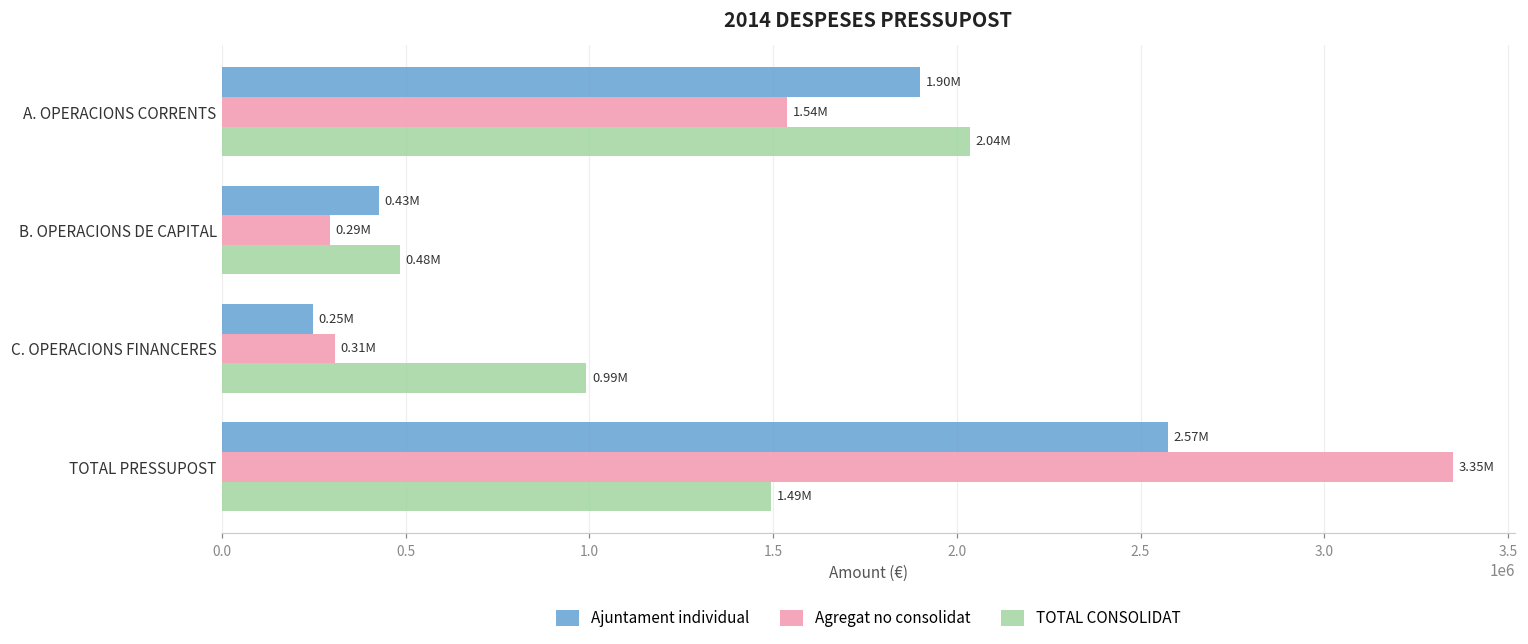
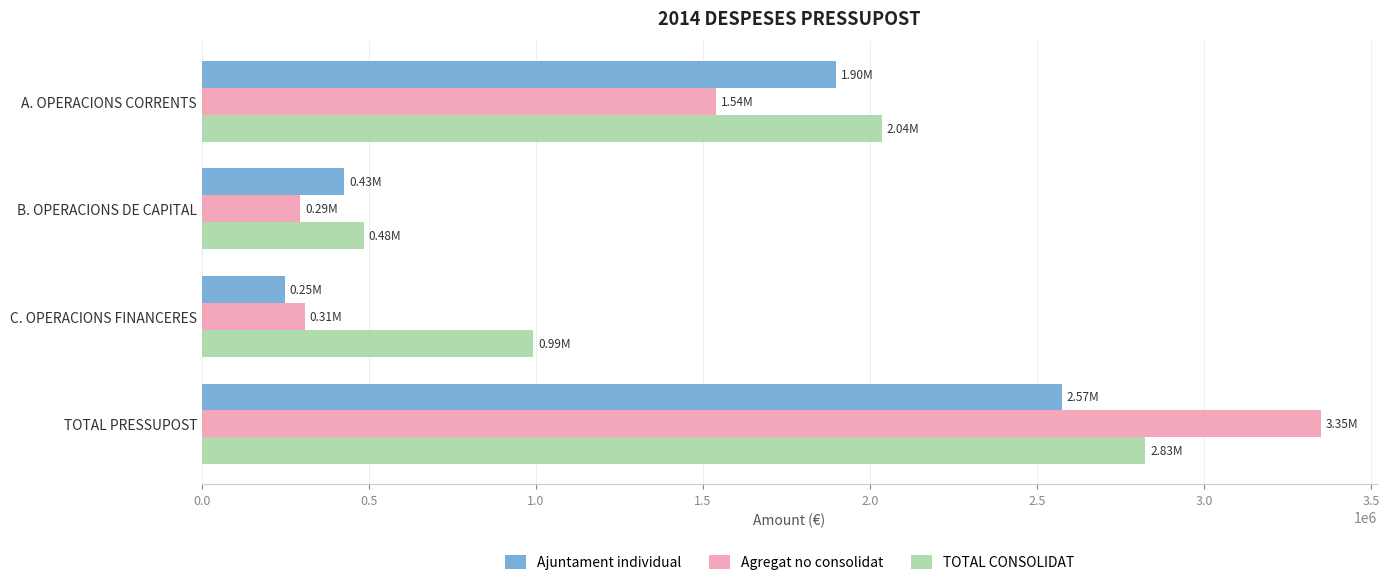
TOTAL CONSOLIDAT, TOTAL PRESSUPOST: 1.49M -> 2.83M
